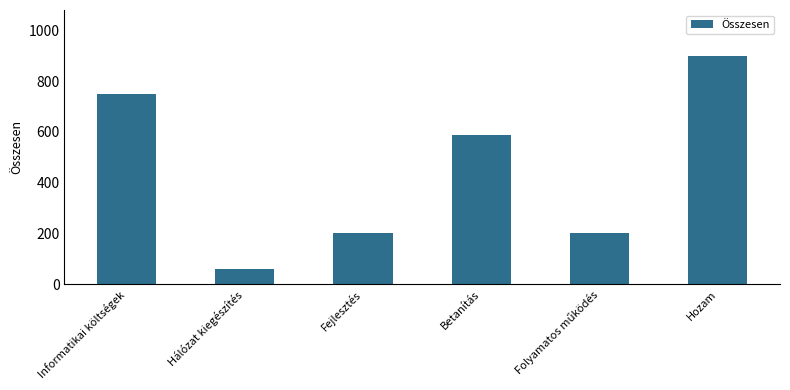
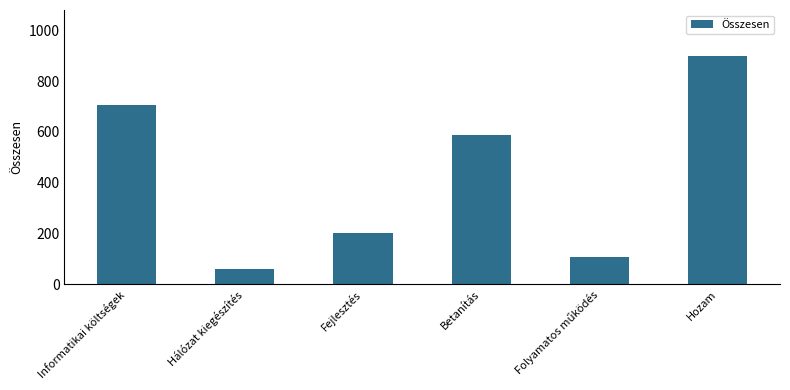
Informatikai költségek: 750 -> 710
Folyamatos működés: 200 -> 110
